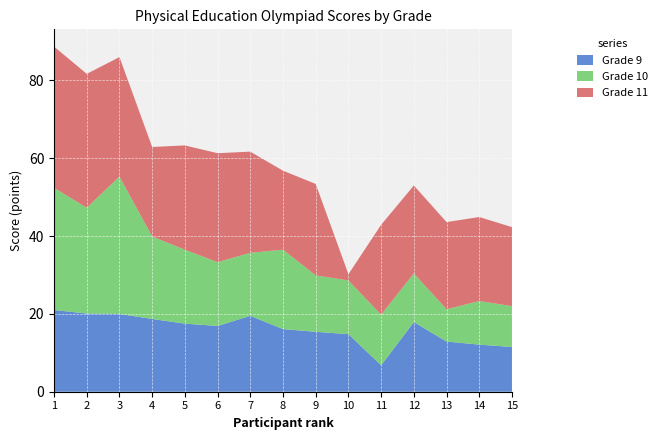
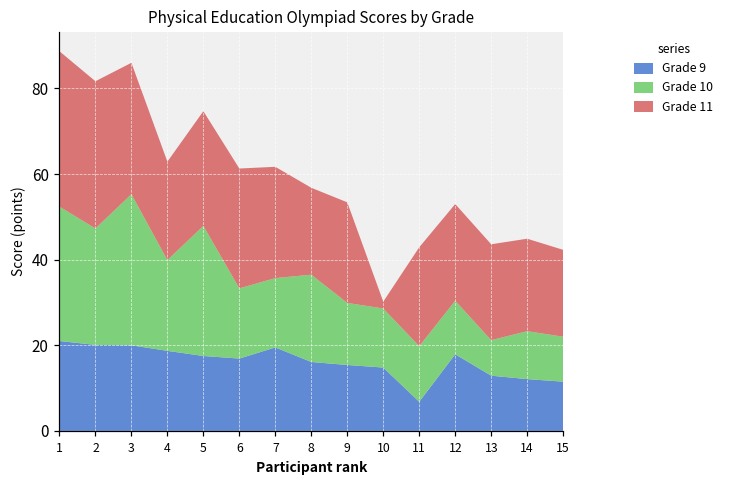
Grade 10, 5: 19 -> 30
